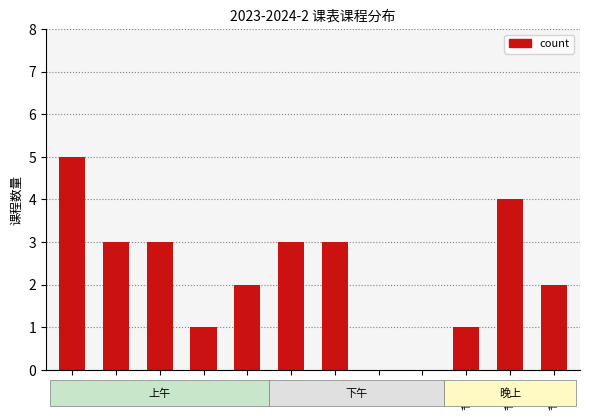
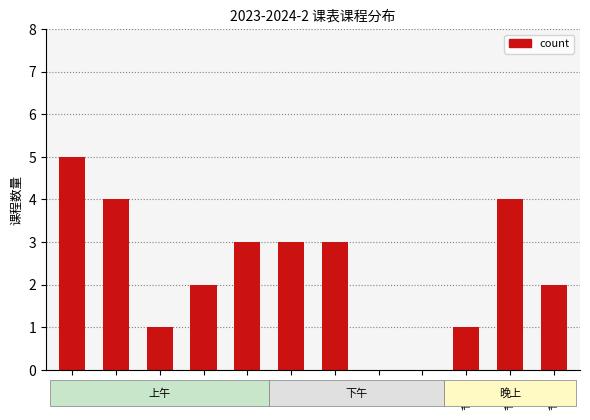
节次2: 3 -> 4
节次3: 3 -> 1
节次4: 1 -> 2
节次5: 2 -> 3
